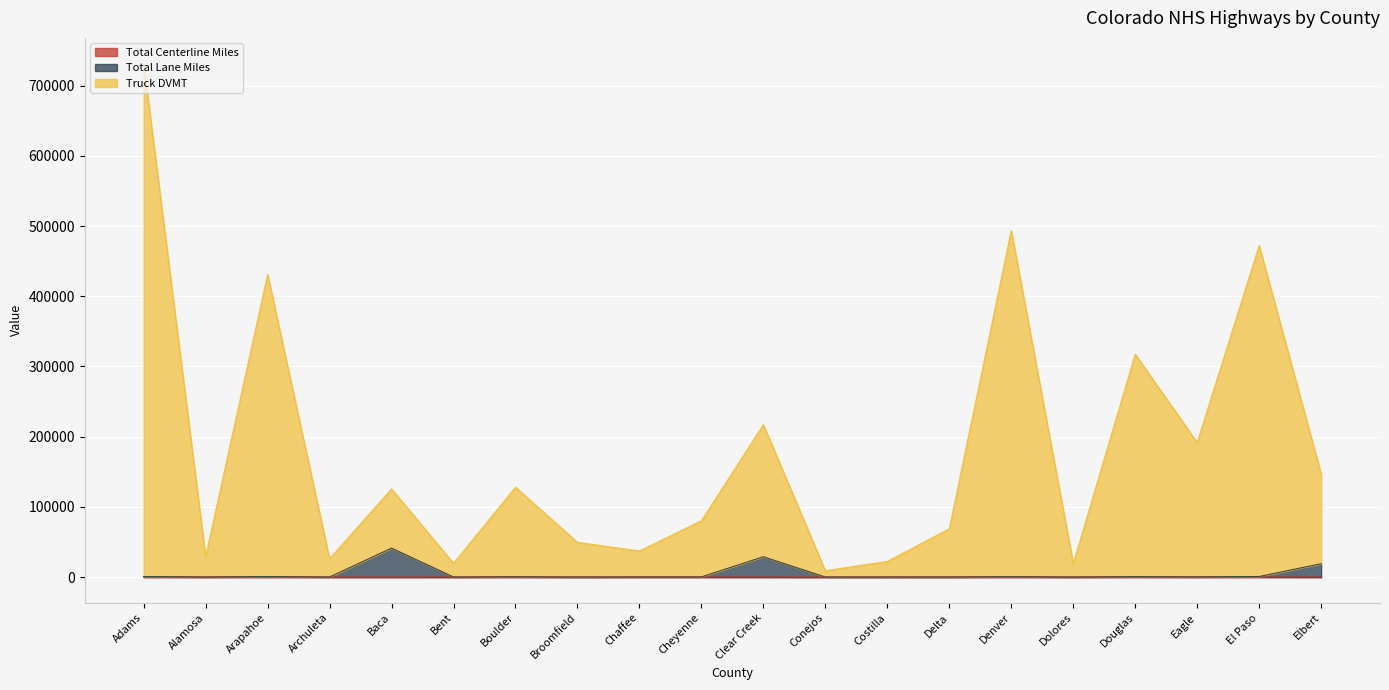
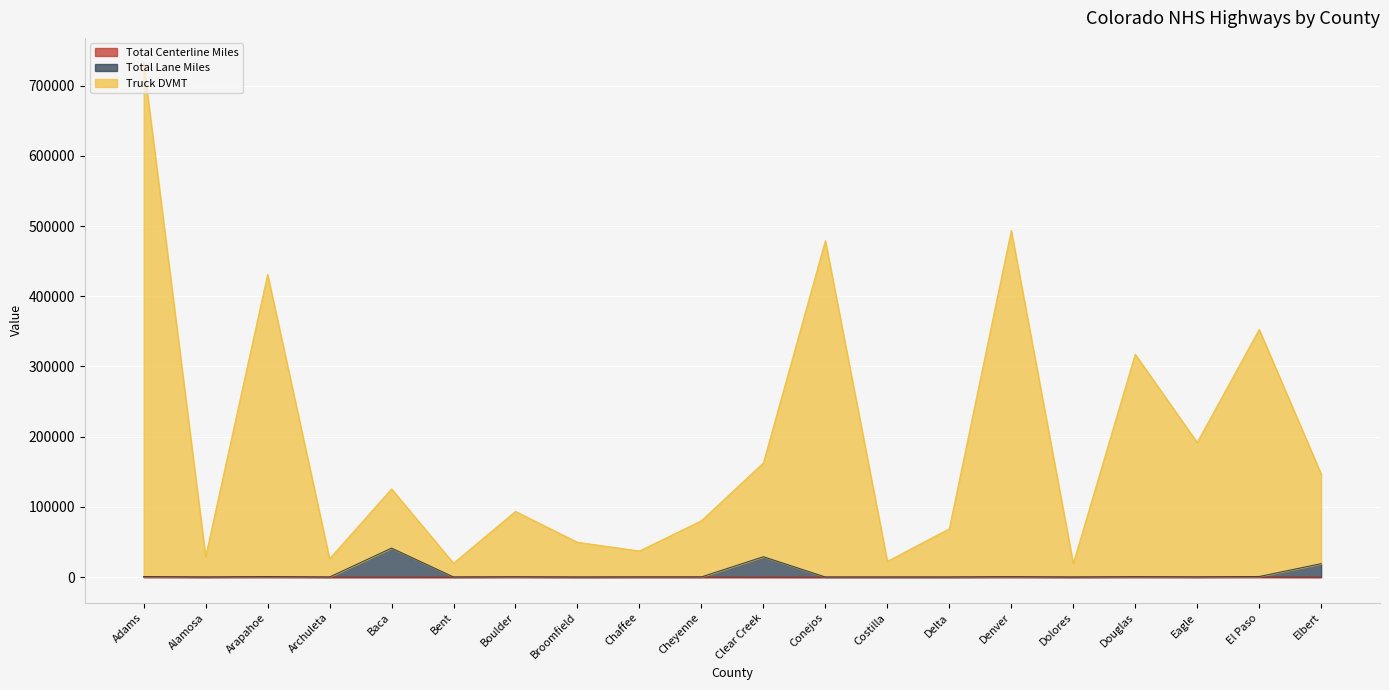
Truck DVMT, Boulder: 130000 -> 90000
Truck DVMT, Clear Creek: 190000 -> 130000
Truck DVMT, Conejos: 10000 -> 480000
Truck DVMT, El Paso: 470000 -> 350000
